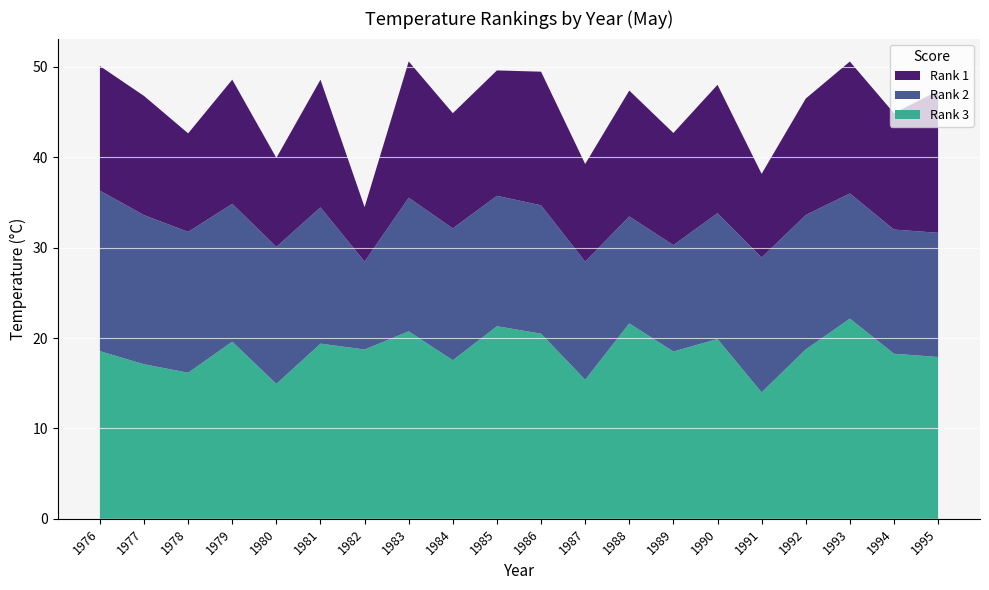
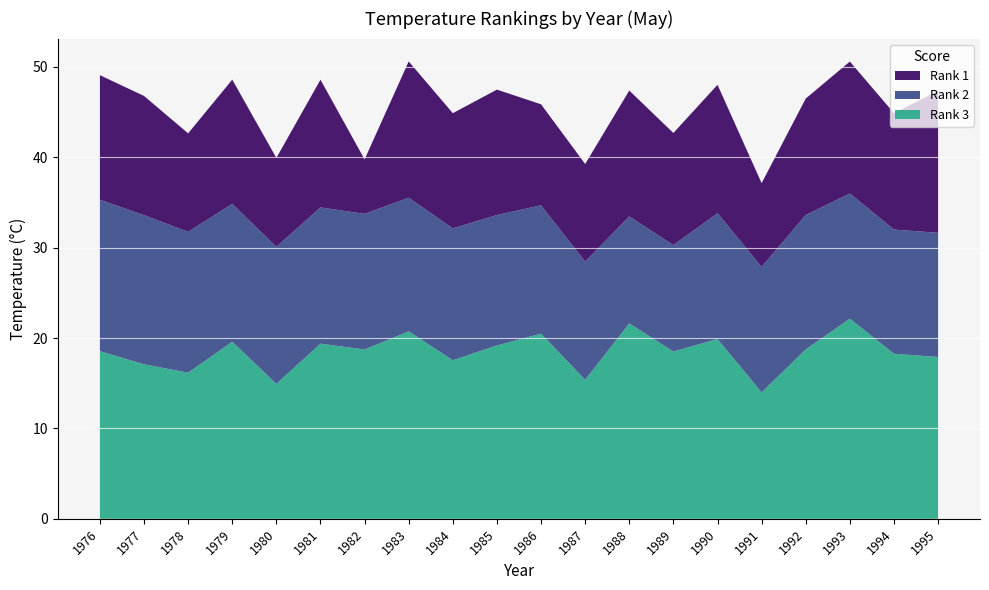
Rank 2, 1976: 18 -> 17
Rank 2, 1982: 10 -> 15
Rank 3, 1985: 21 -> 19
Rank 1, 1986: 15 -> 11
Rank 2, 1991: 15 -> 14
